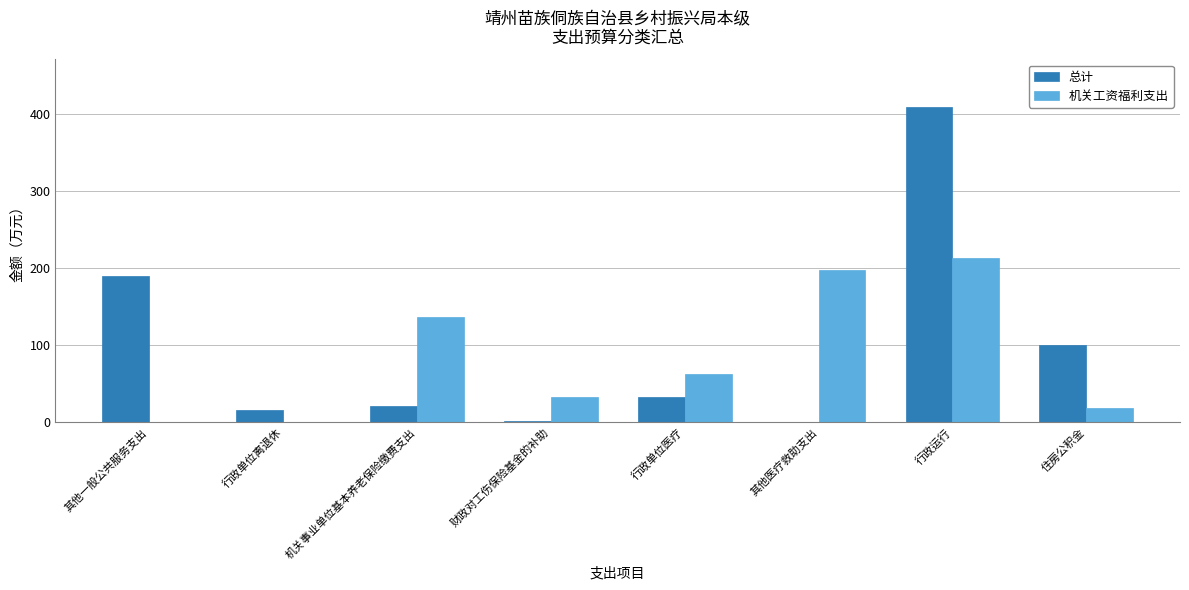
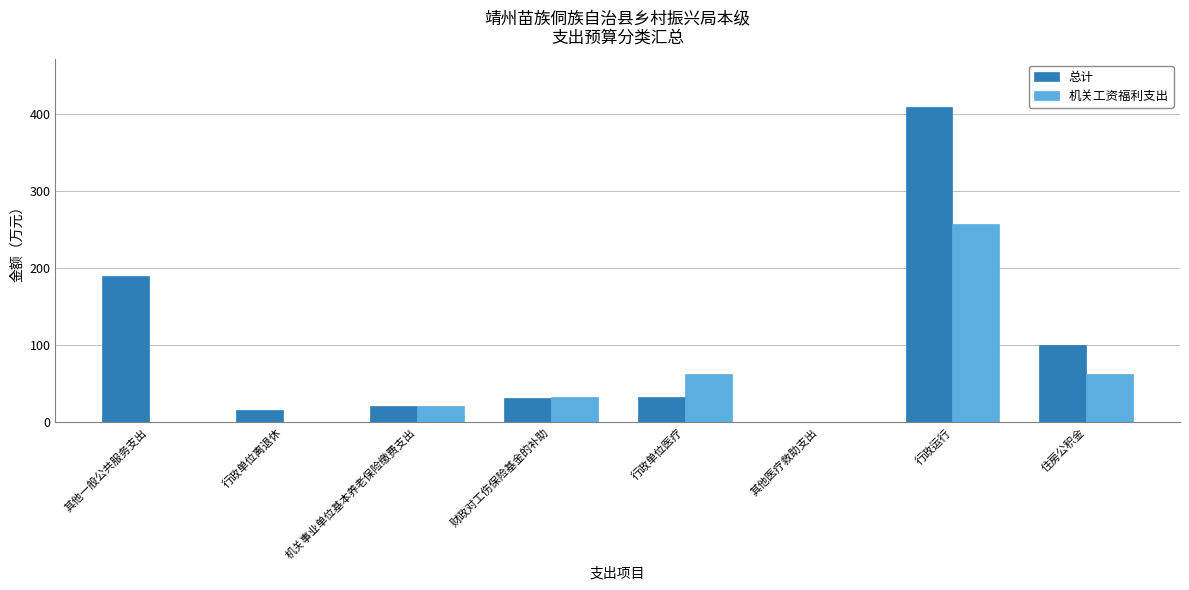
机关工资福利支出, 机关事业单位基本养老保险缴费支出: 140 -> 20
总计, 财政对工伤保险基金的补助: 0 -> 30
机关工资福利支出, 其他医疗救助支出: 200 -> 0
机关工资福利支出, 行政运行: 210 -> 260
机关工资福利支出, 住房公积金: 20 -> 60
